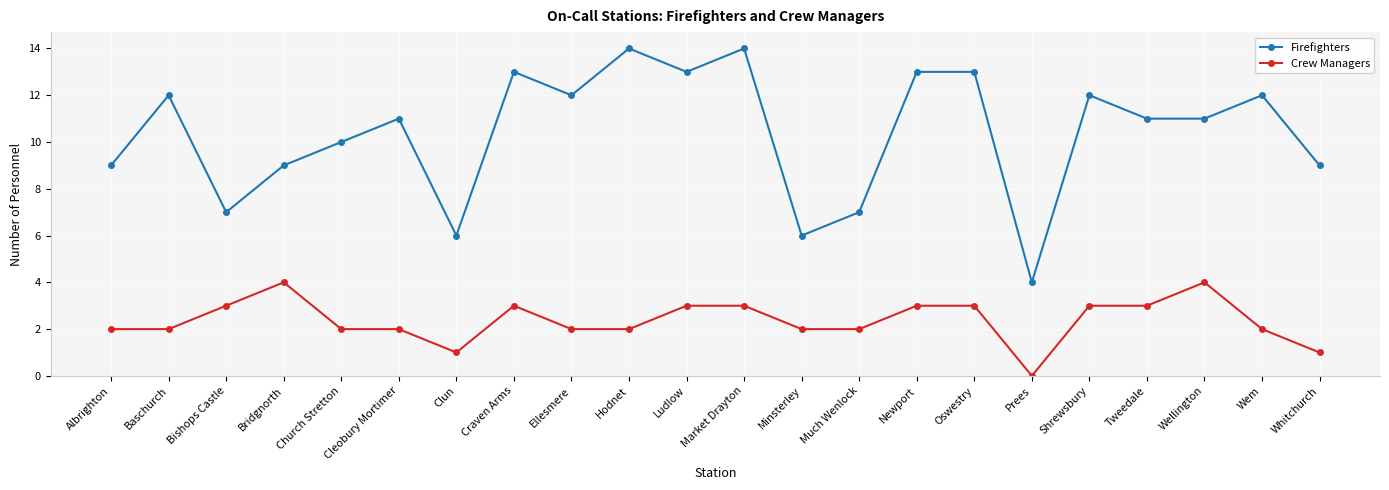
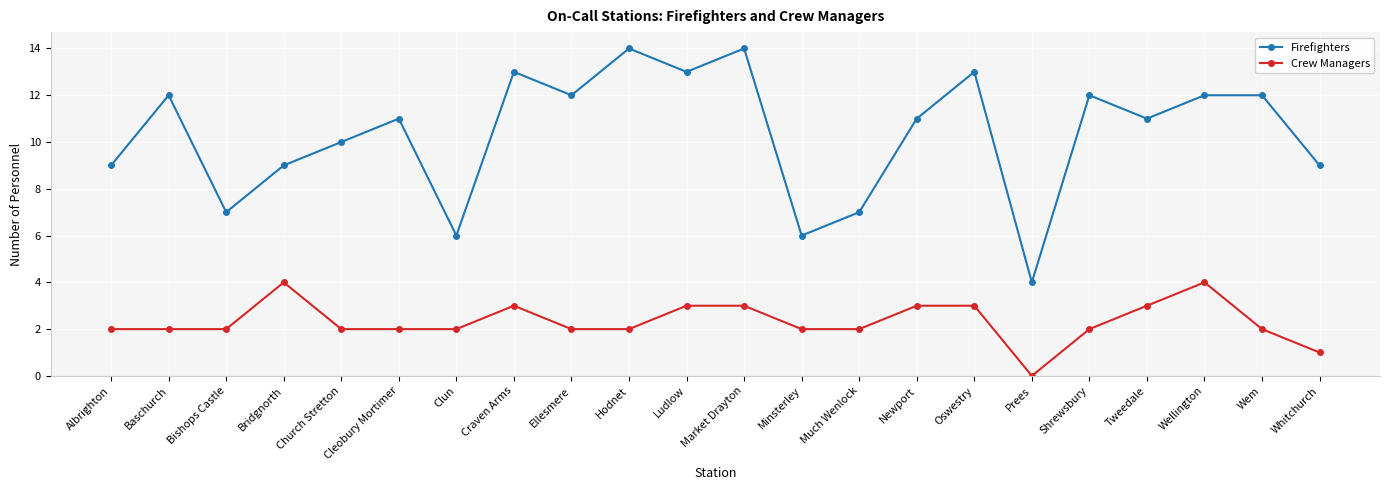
Crew Managers, Bishops Castle: 3 -> 2
Crew Managers, Clun: 1 -> 2
Firefighters, Newport: 13 -> 11
Crew Managers, Shrewsbury: 3 -> 2
Firefighters, Wellington: 11 -> 12
